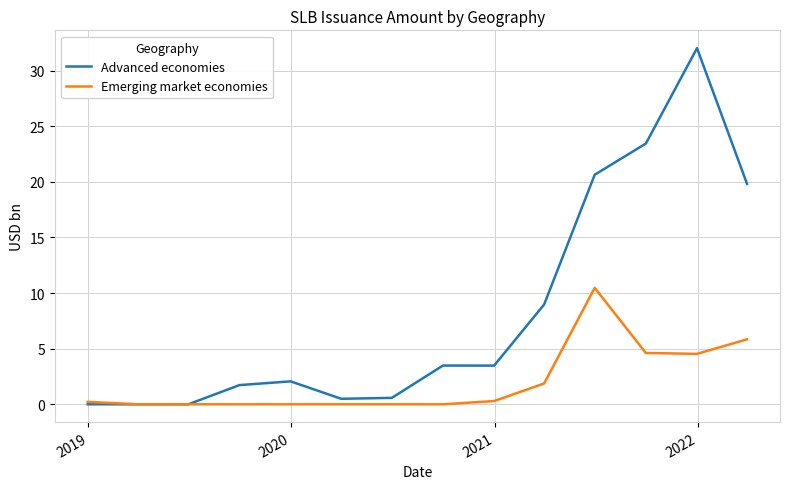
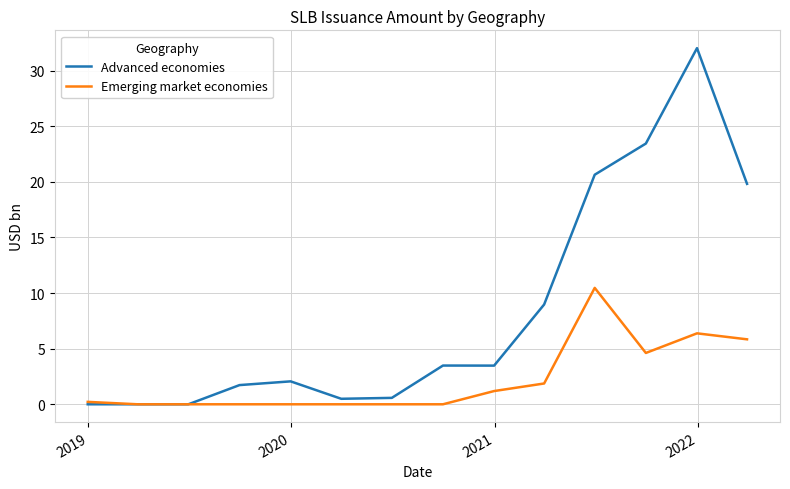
Emerging market economies, 2021: 0.3 -> 1.2
Emerging market economies, 2022: 4.5 -> 6.4
